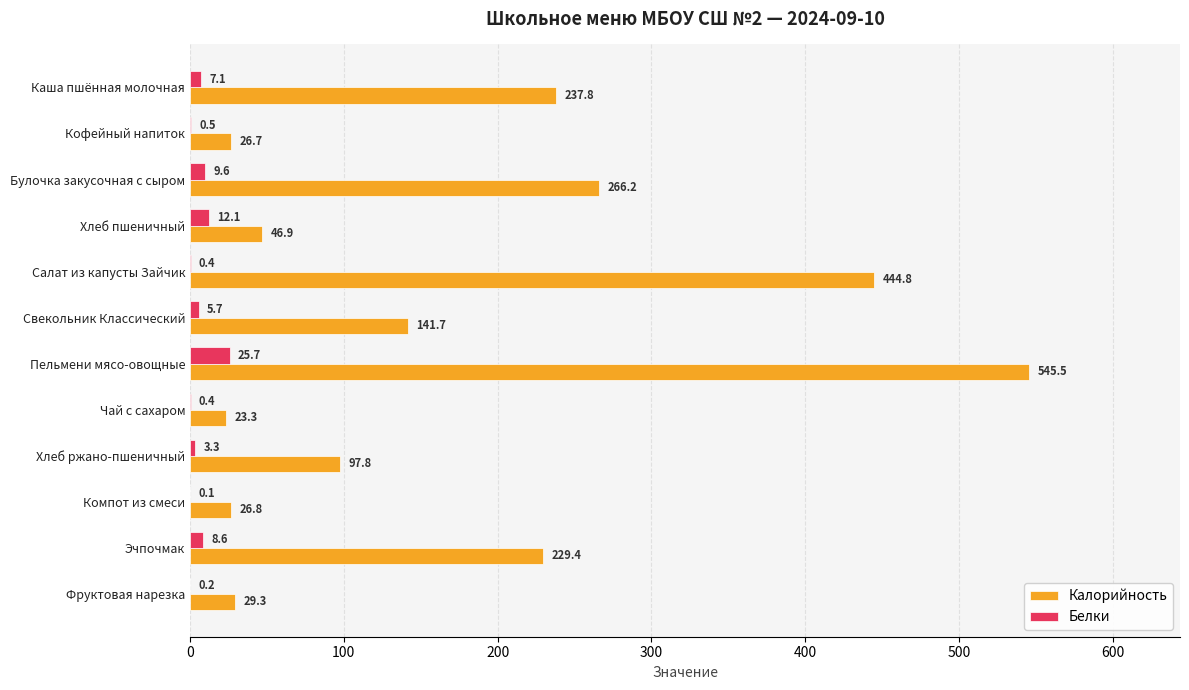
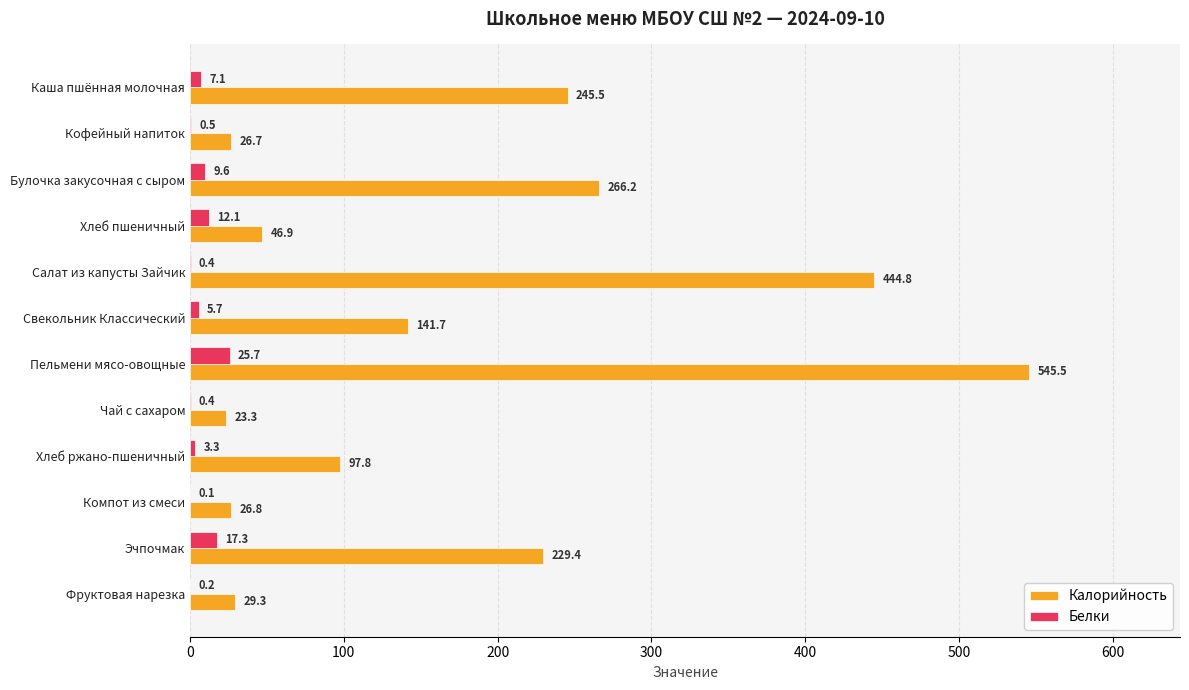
Калорийность, Каша пшённая молочная: 237.8 -> 245.5
Белки, Эчпочмак: 8.6 -> 17.3
